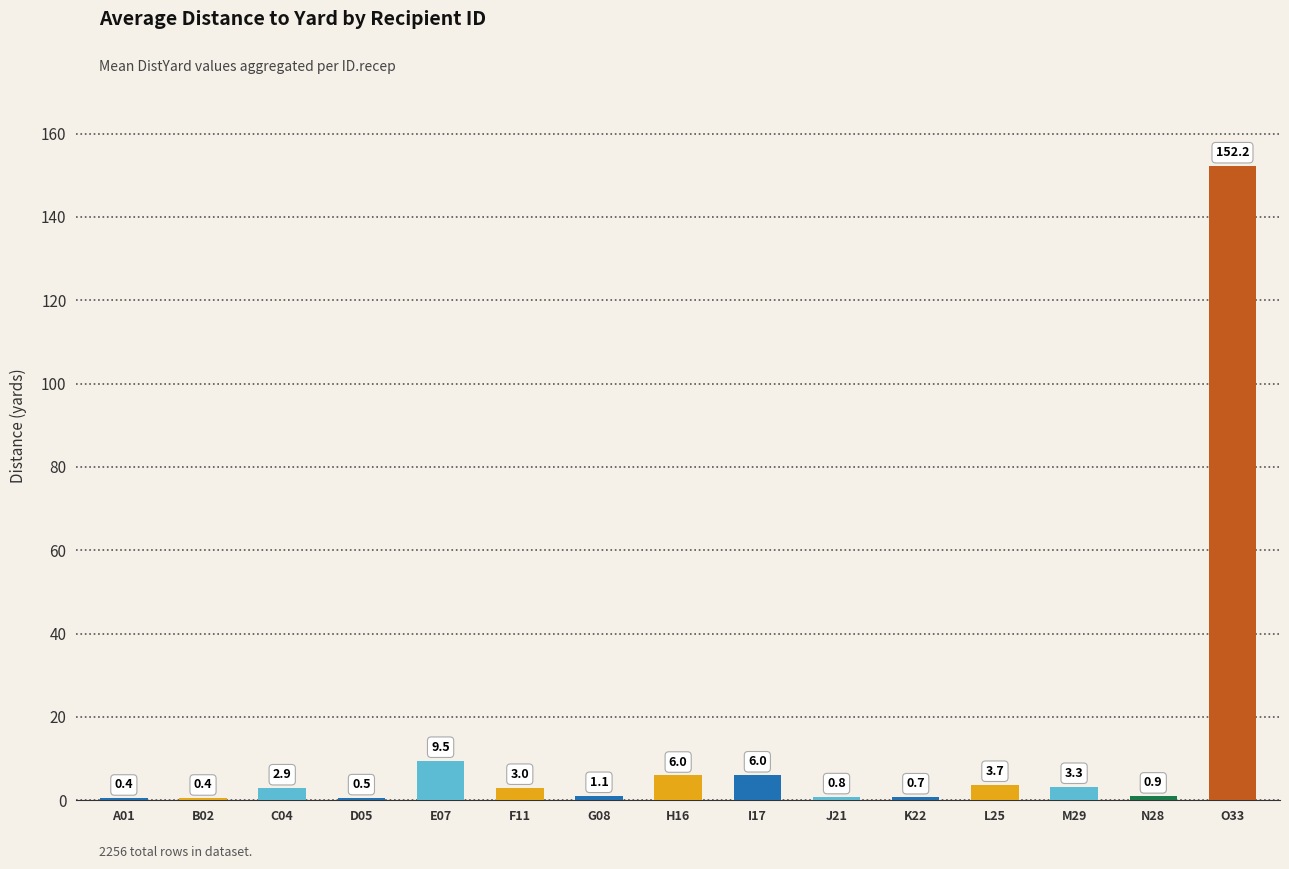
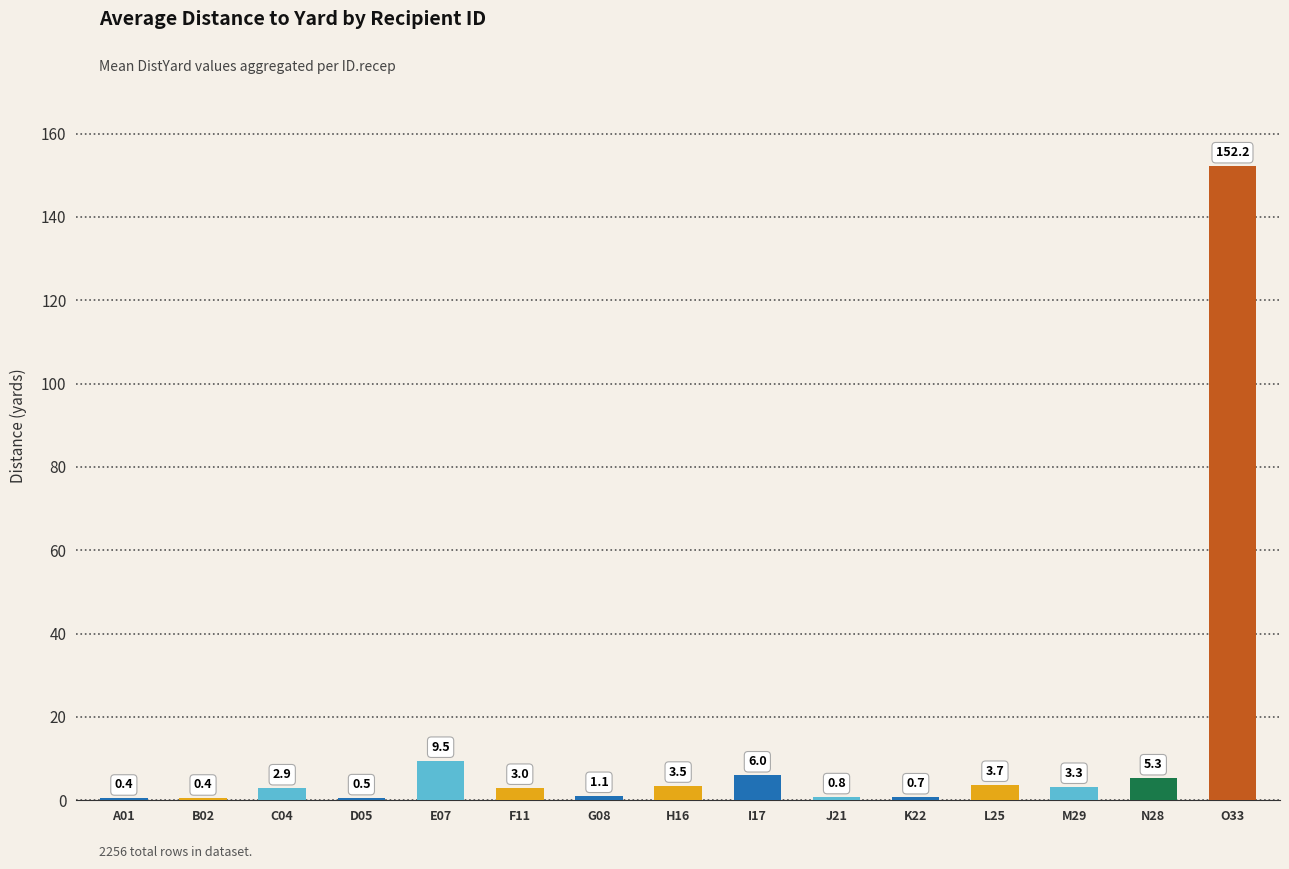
H16: 6.0 -> 3.5
N28: 0.9 -> 5.3
